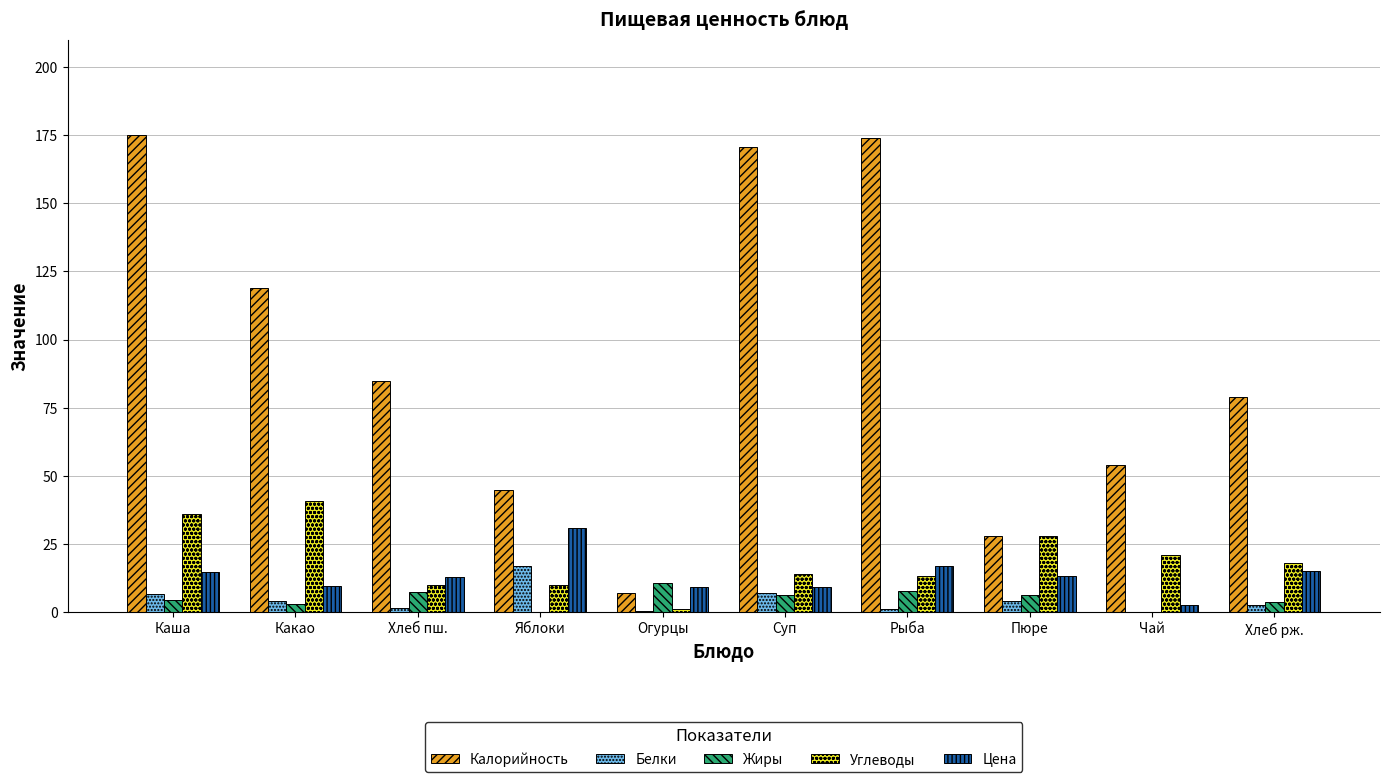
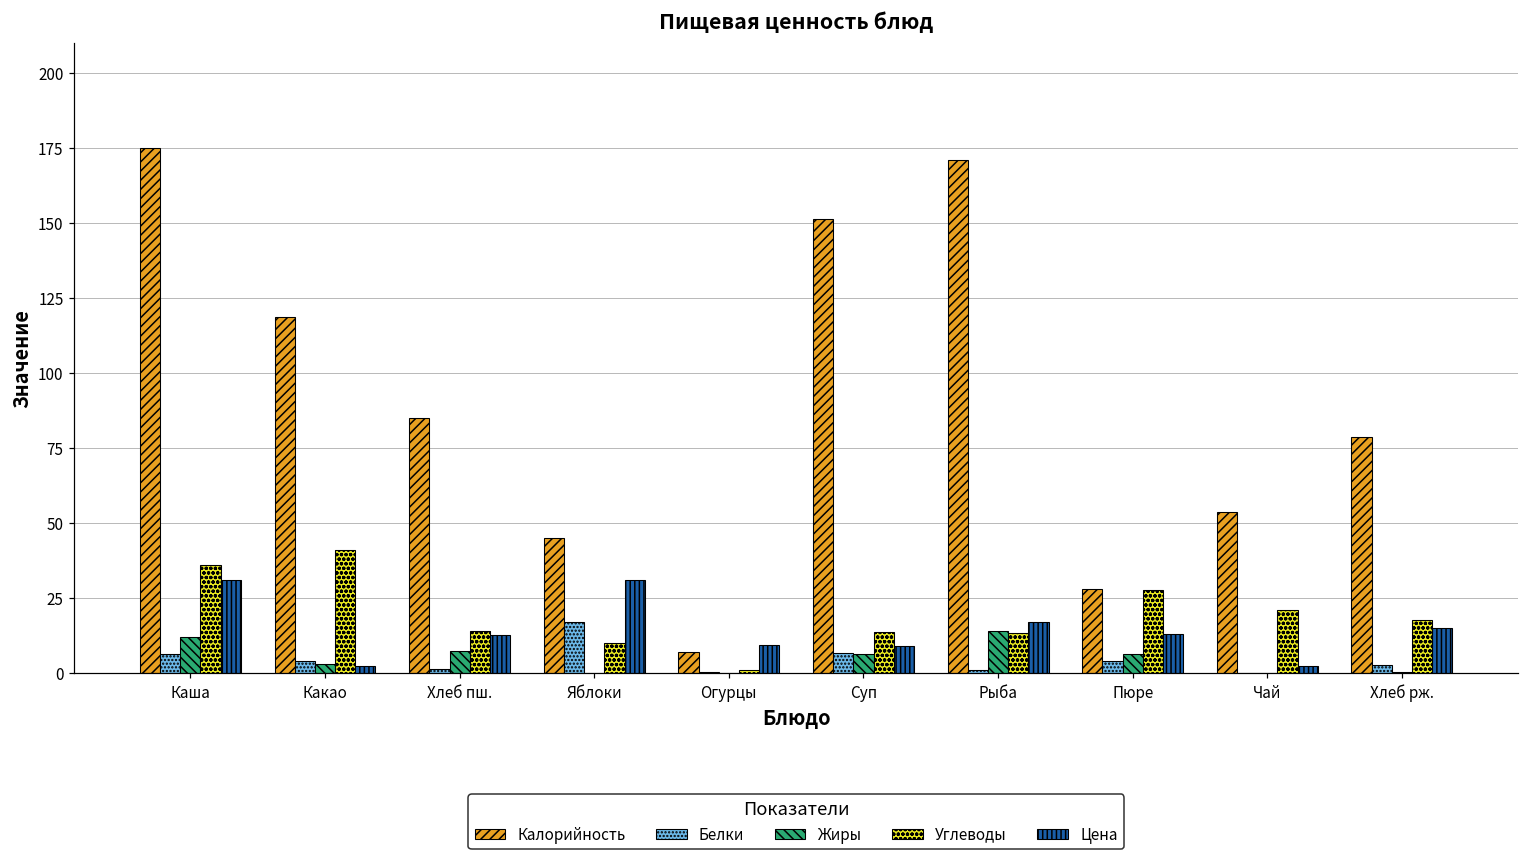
Жиры, Каша: 5 -> 12
Цена, Каша: 15 -> 31
Цена, Какао: 10 -> 3
Углеводы, Хлеб пш.: 10 -> 14
Жиры, Огурцы: 11 -> 0
Калорийность, Суп: 171 -> 152
Калорийность, Рыба: 174 -> 171
Жиры, Рыба: 8 -> 14
Жиры, Хлеб рж.: 4 -> 0
